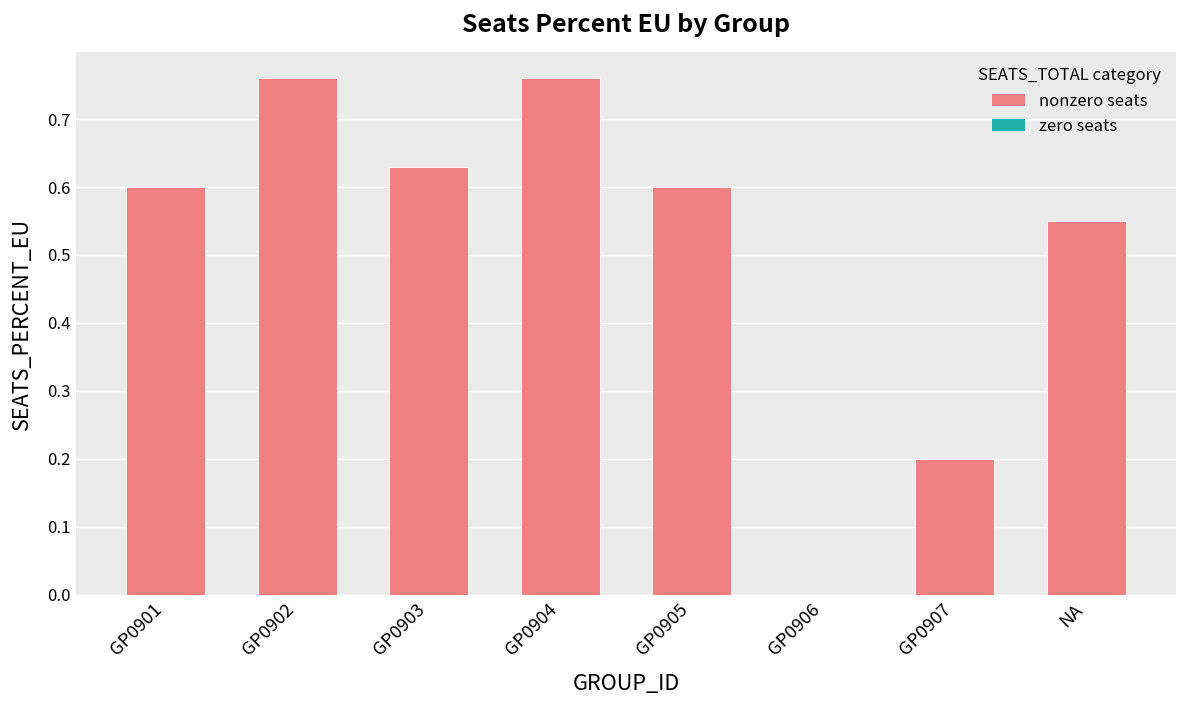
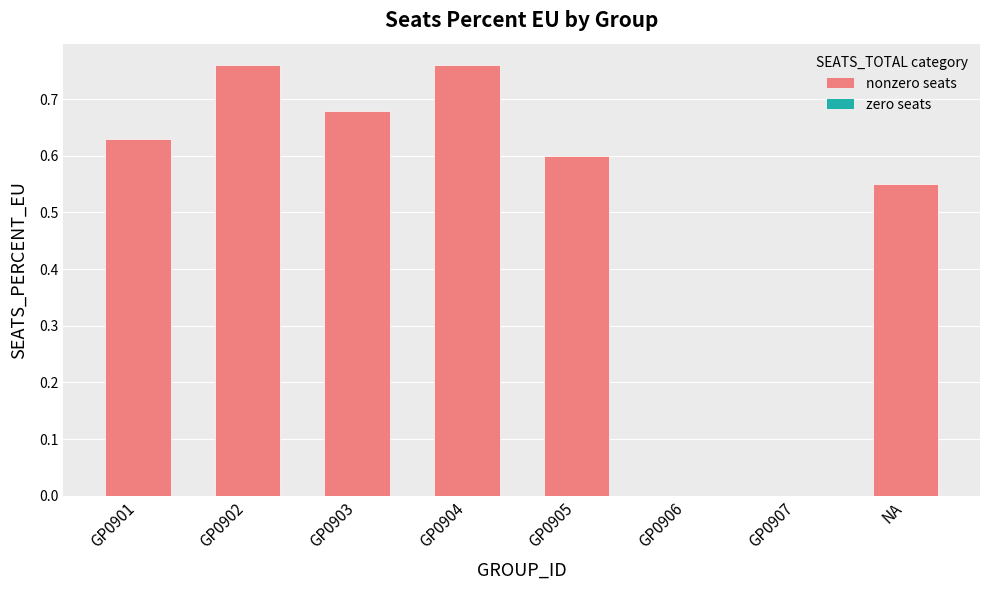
GP0901: 0.60 -> 0.63
GP0903: 0.63 -> 0.68
GP0907: 0.2 -> 0.0
